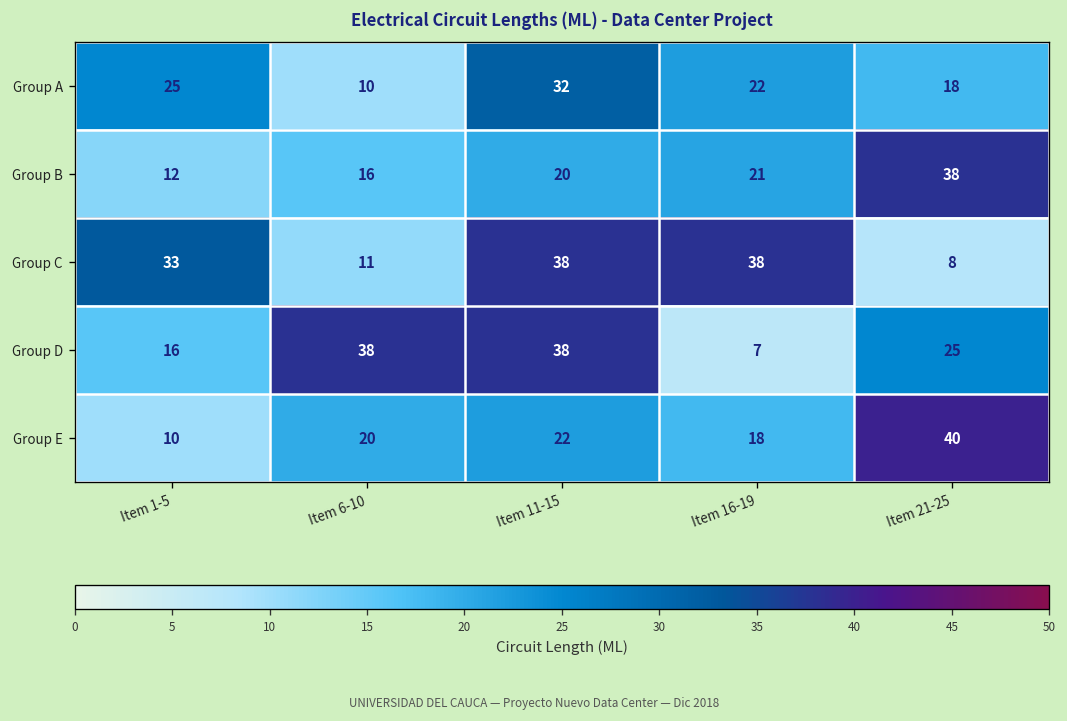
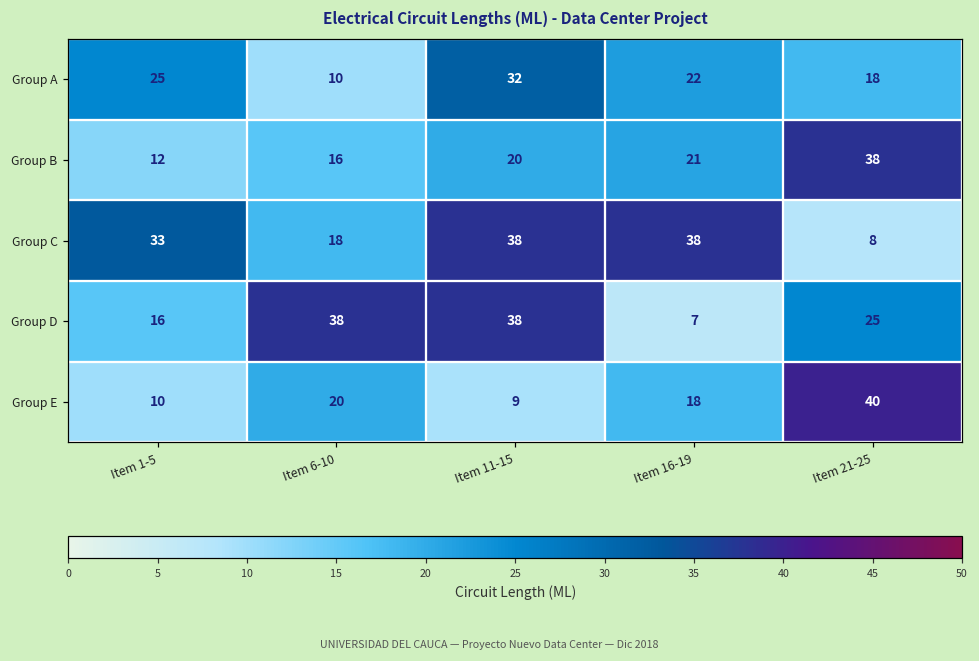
Group C, Item 6-10: 11 -> 18
Group E, Item 11-15: 22 -> 9
